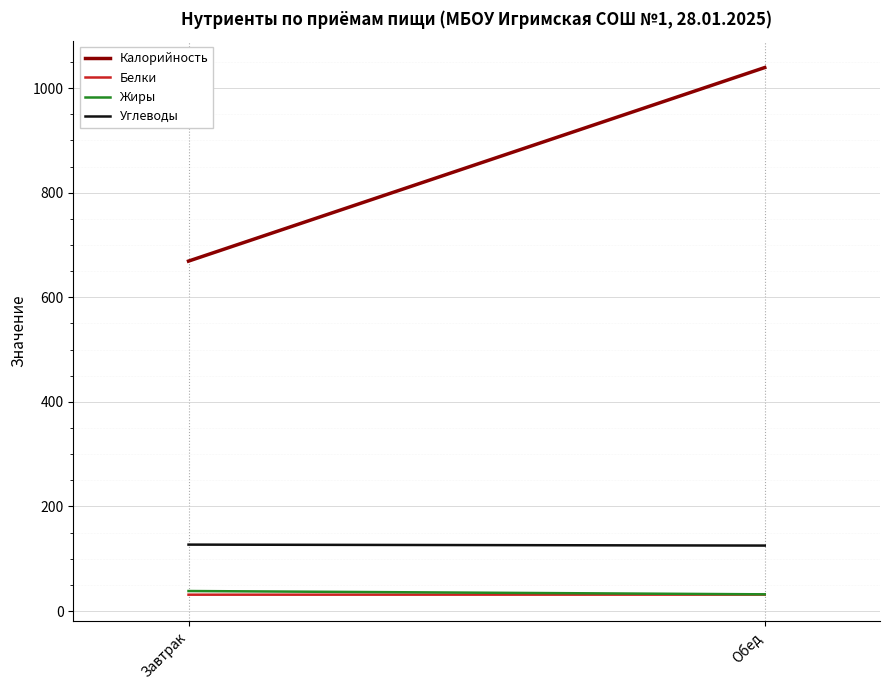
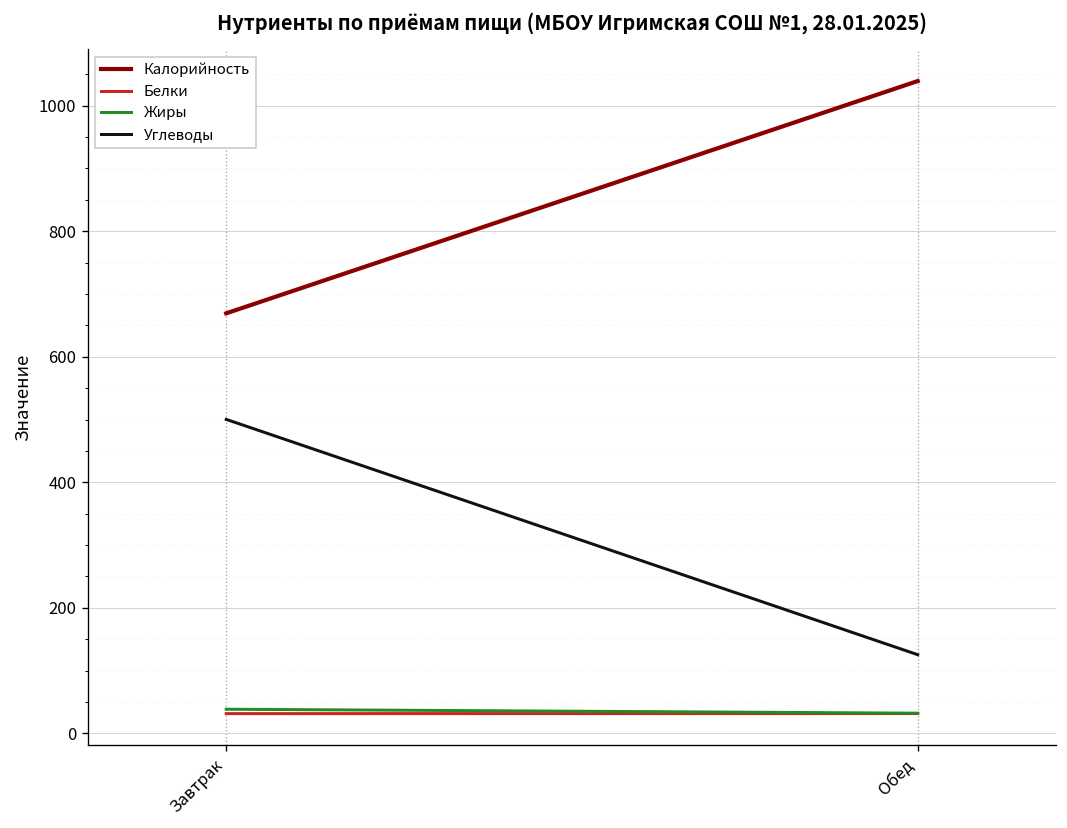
Углеводы, Завтрак: 130 -> 500
